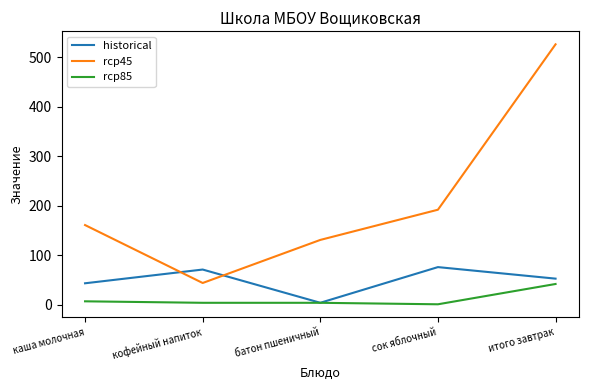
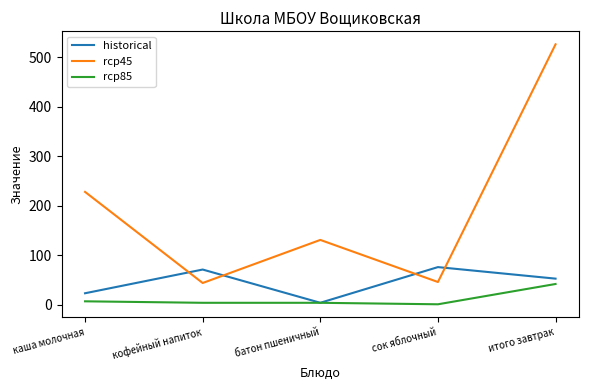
historical, каша молочная: 40 -> 20
rcp45, каша молочная: 160 -> 230
rcp45, сок яблочный: 190 -> 50
